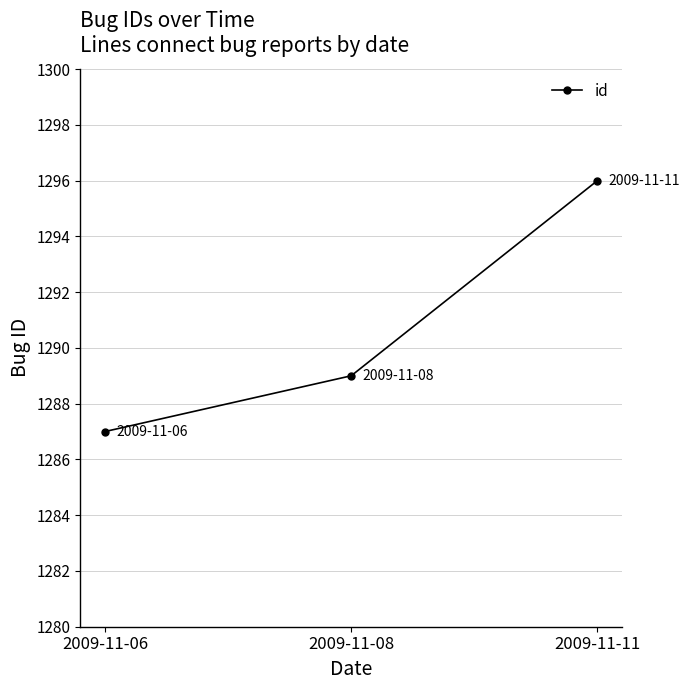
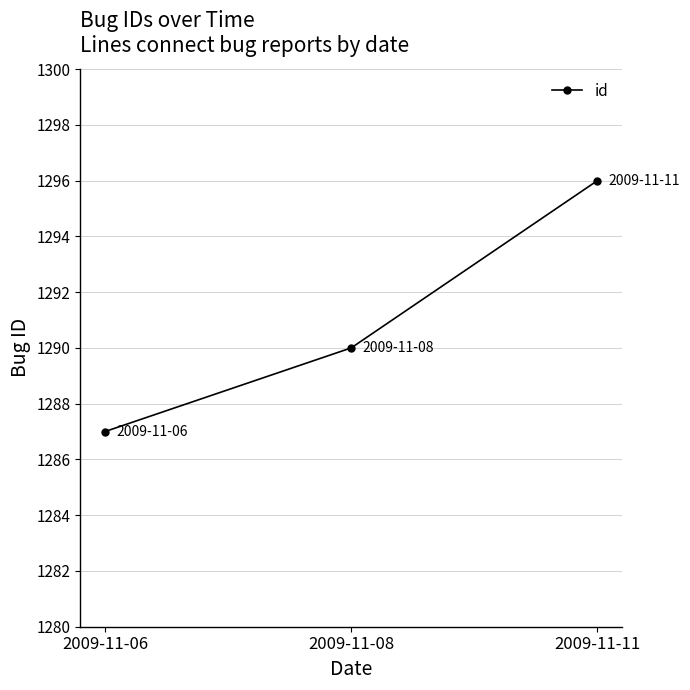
2009-11-08: 1289 -> 1290
